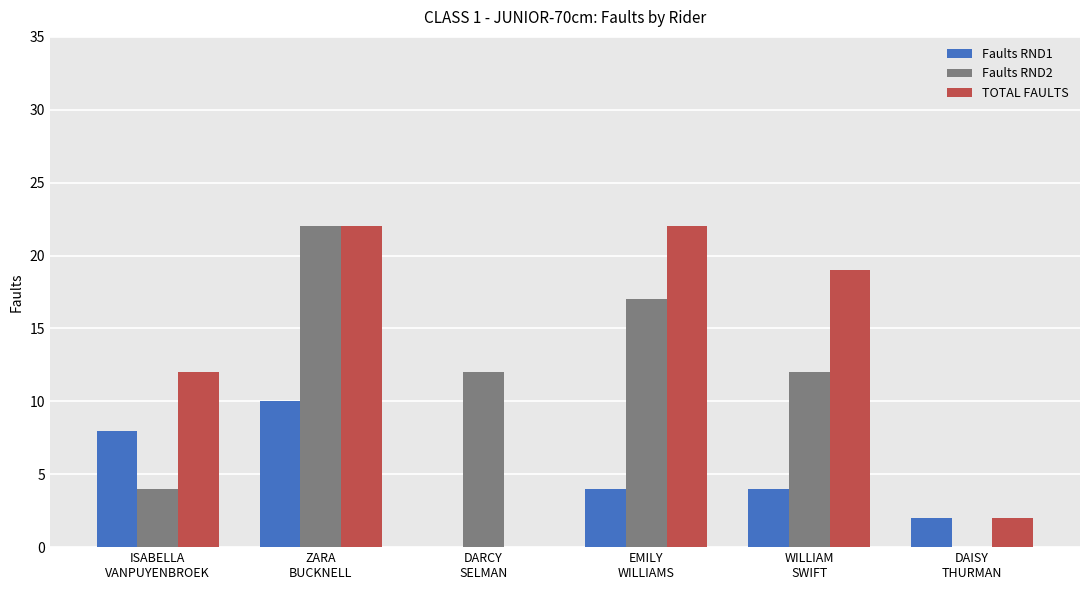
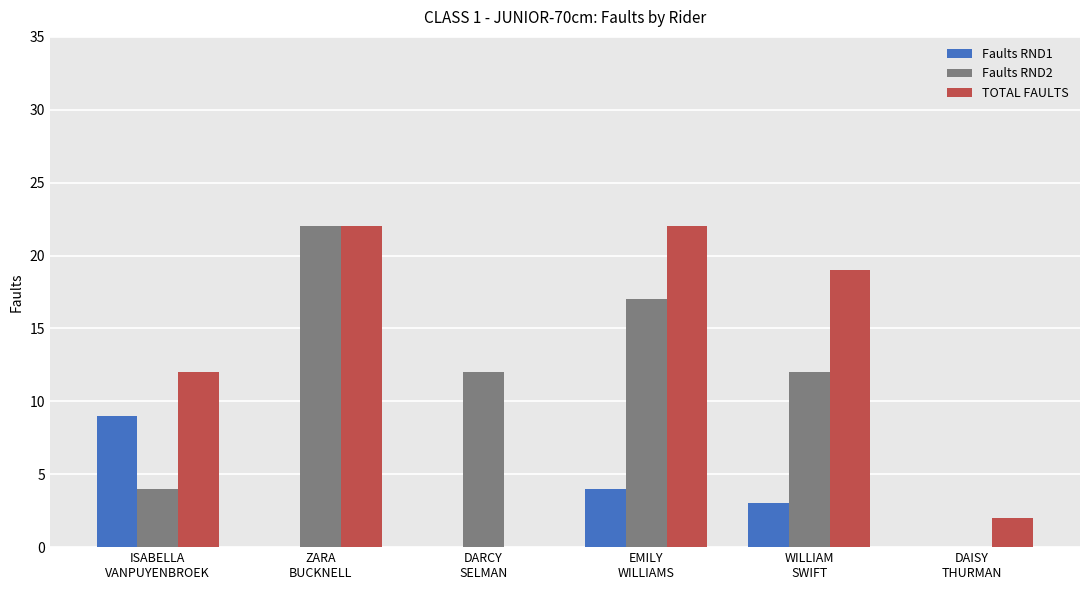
Faults RND1, ISABELLA VANPUYENBROEK: 8 -> 9
Faults RND1, ZARA BUCKNELL: 10 -> 0
Faults RND1, WILLIAM SWIFT: 4 -> 3
Faults RND1, DAISY THURMAN: 2 -> 0
